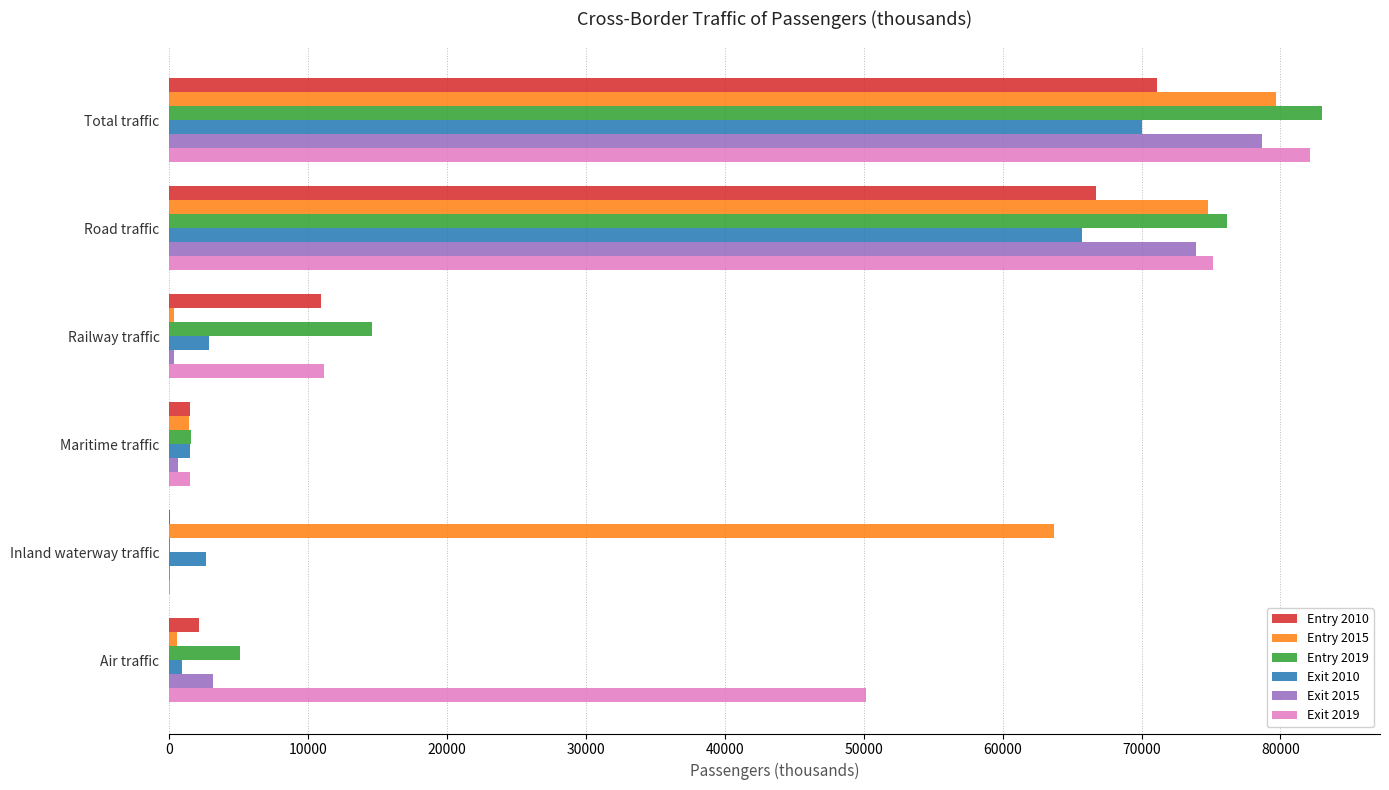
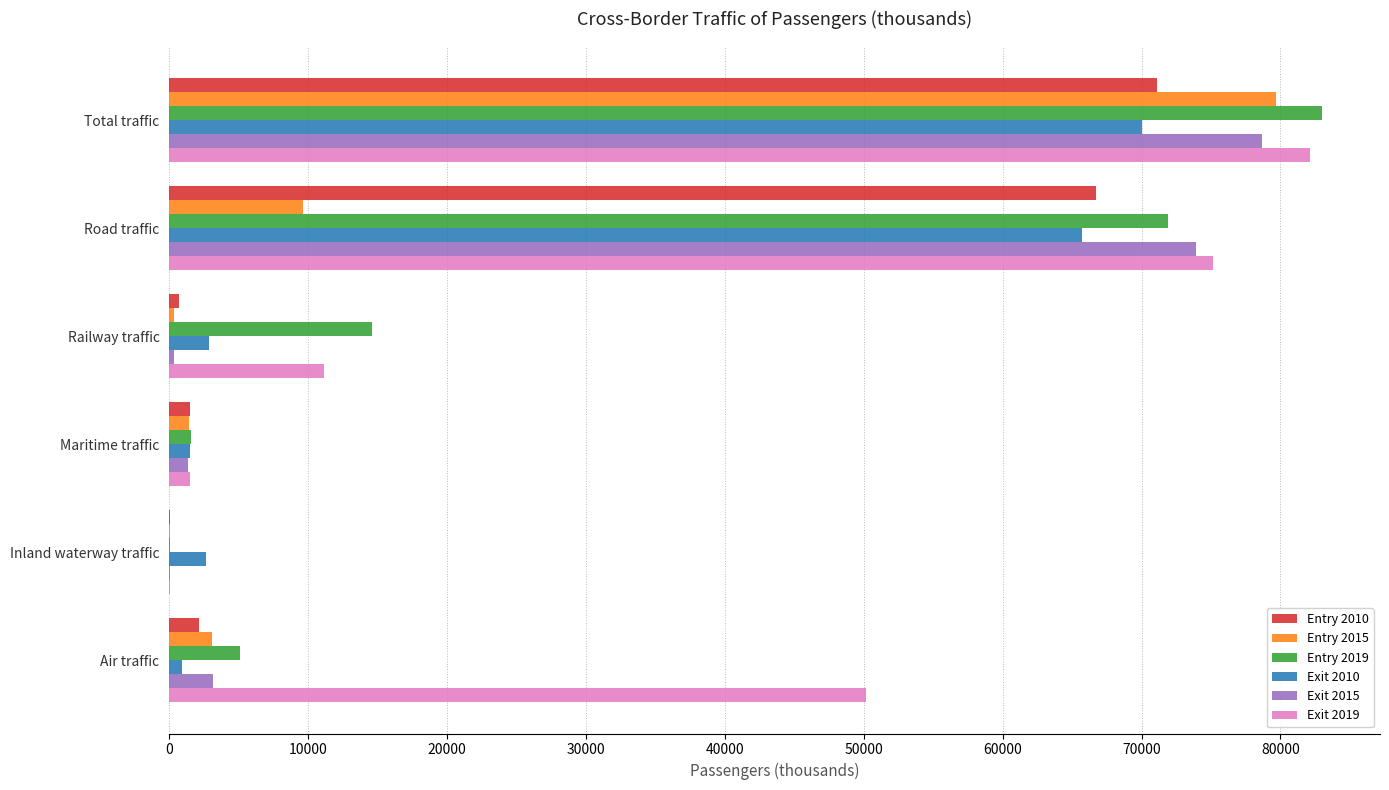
Entry 2015, Road traffic: 74800 -> 9600
Entry 2019, Road traffic: 76100 -> 71900
Entry 2010, Railway traffic: 10900 -> 700
Exit 2015, Maritime traffic: 600 -> 1300
Entry 2015, Inland waterway traffic: 63700 -> 0
Entry 2015, Air traffic: 600 -> 3100
